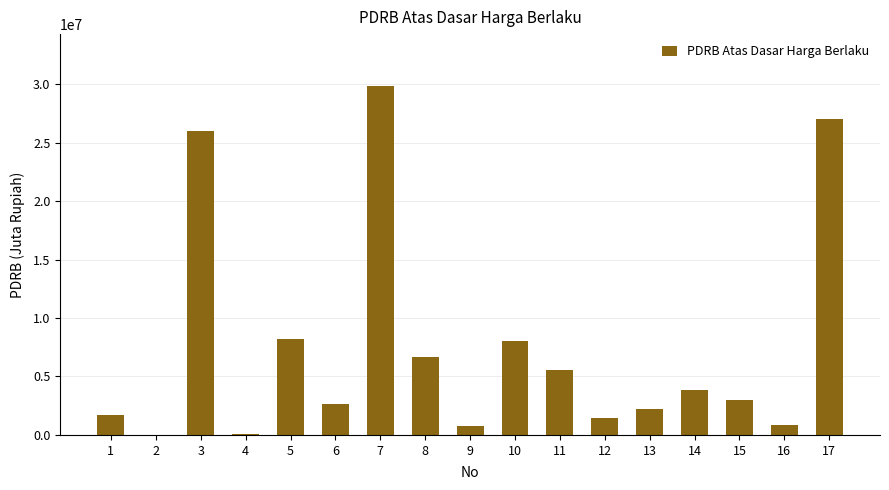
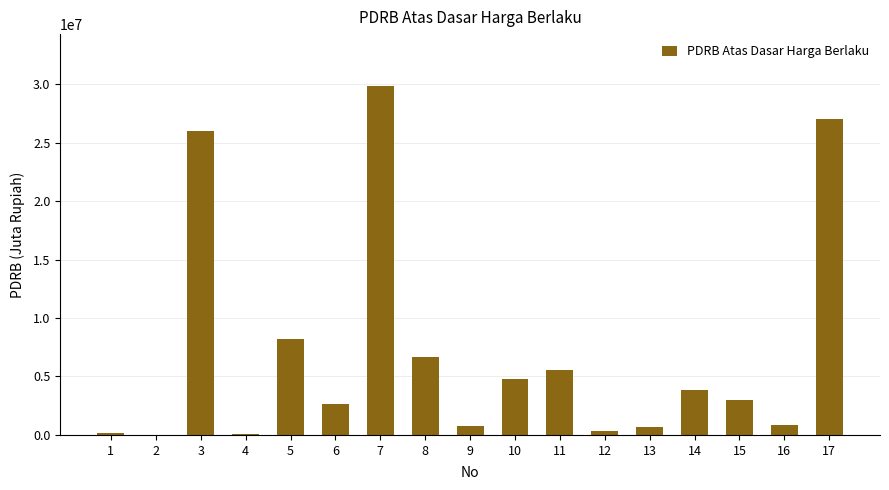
1: 1700000 -> 200000
10: 8000000 -> 4800000
12: 1400000 -> 400000
13: 2200000 -> 700000
